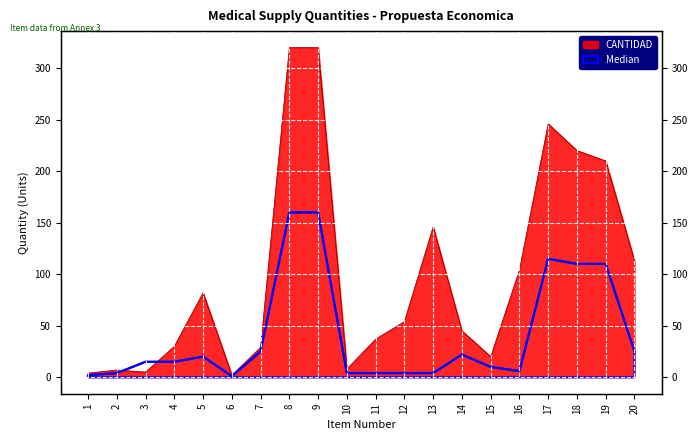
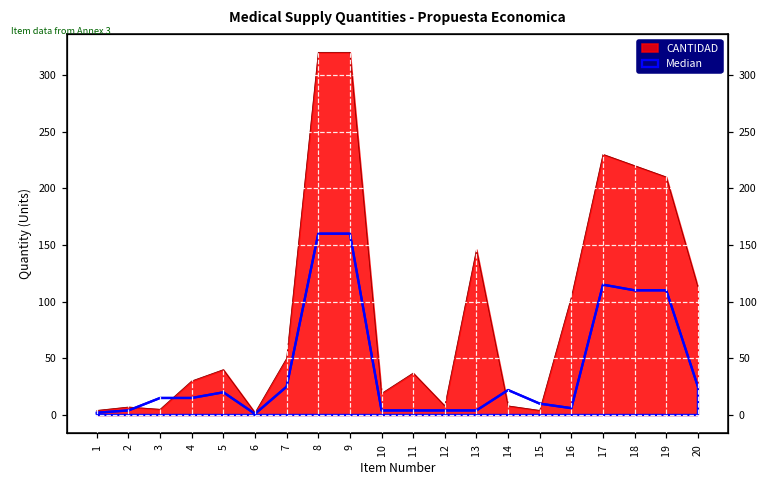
CANTIDAD, 5: 82 -> 40
CANTIDAD, 7: 29 -> 50
CANTIDAD, 10: 8 -> 19
CANTIDAD, 12: 54 -> 8
CANTIDAD, 14: 45 -> 8
CANTIDAD, 15: 20 -> 4
CANTIDAD, 17: 246 -> 230
